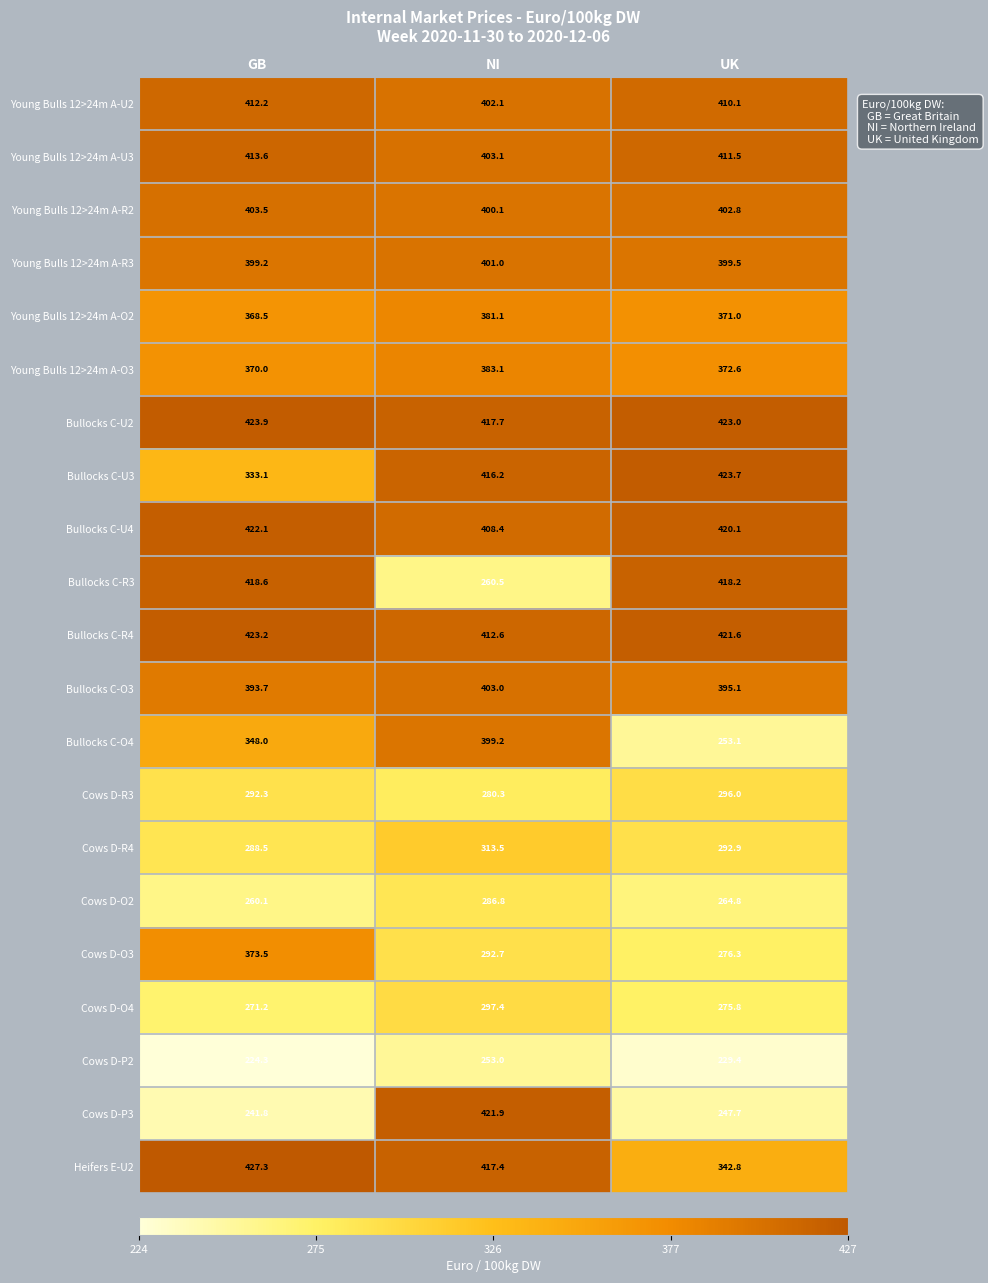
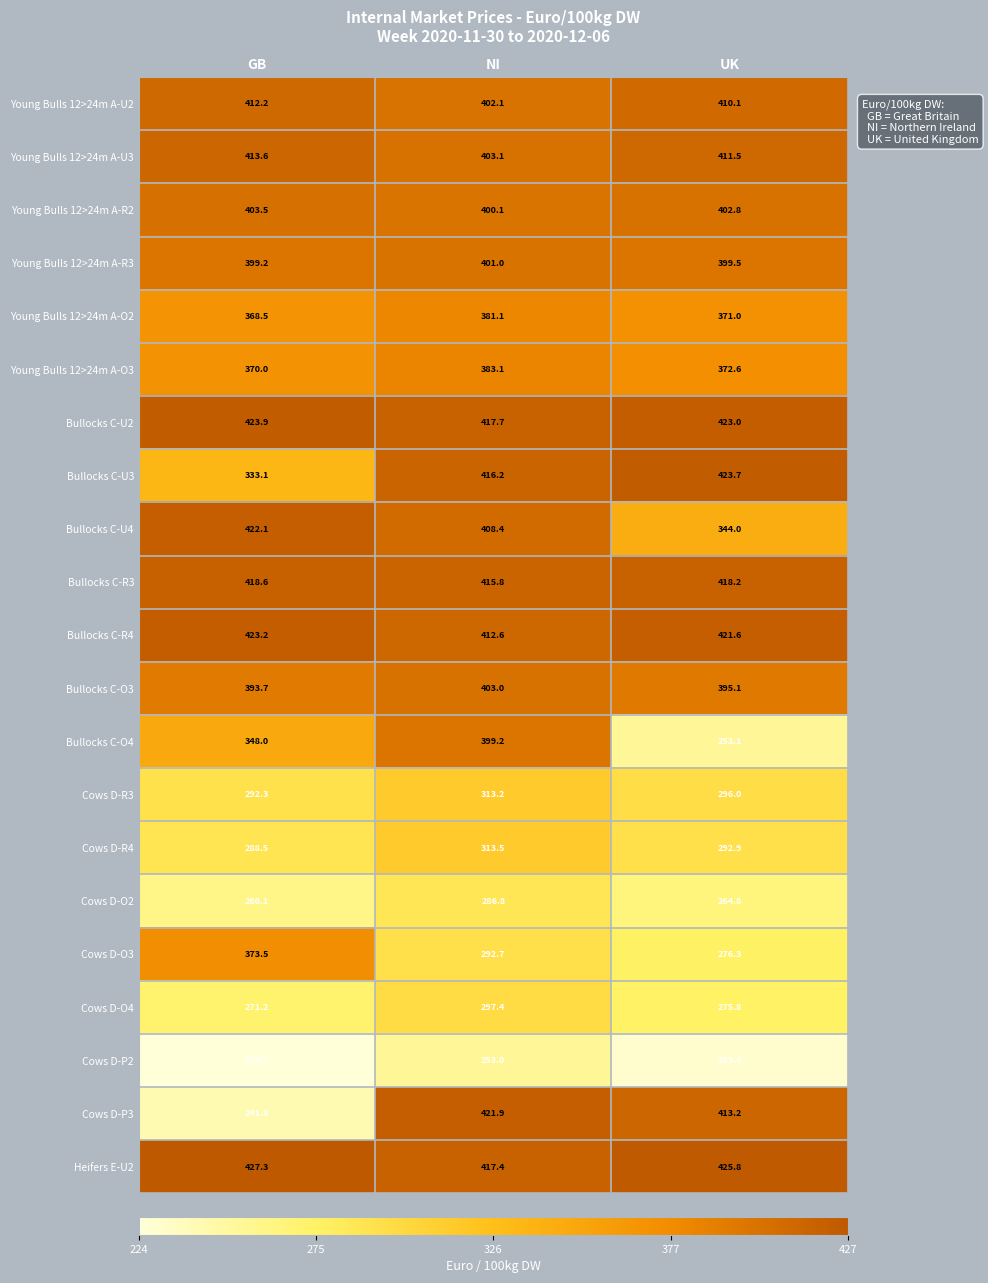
Bullocks C-U4, UK: 420.1 -> 344.0
Bullocks C-R3, NI: 260.5 -> 415.8
Cows D-R3, NI: 280.3 -> 313.2
Cows D-P3, UK: 247.7 -> 413.2
Heifers E-U2, UK: 342.8 -> 425.8
